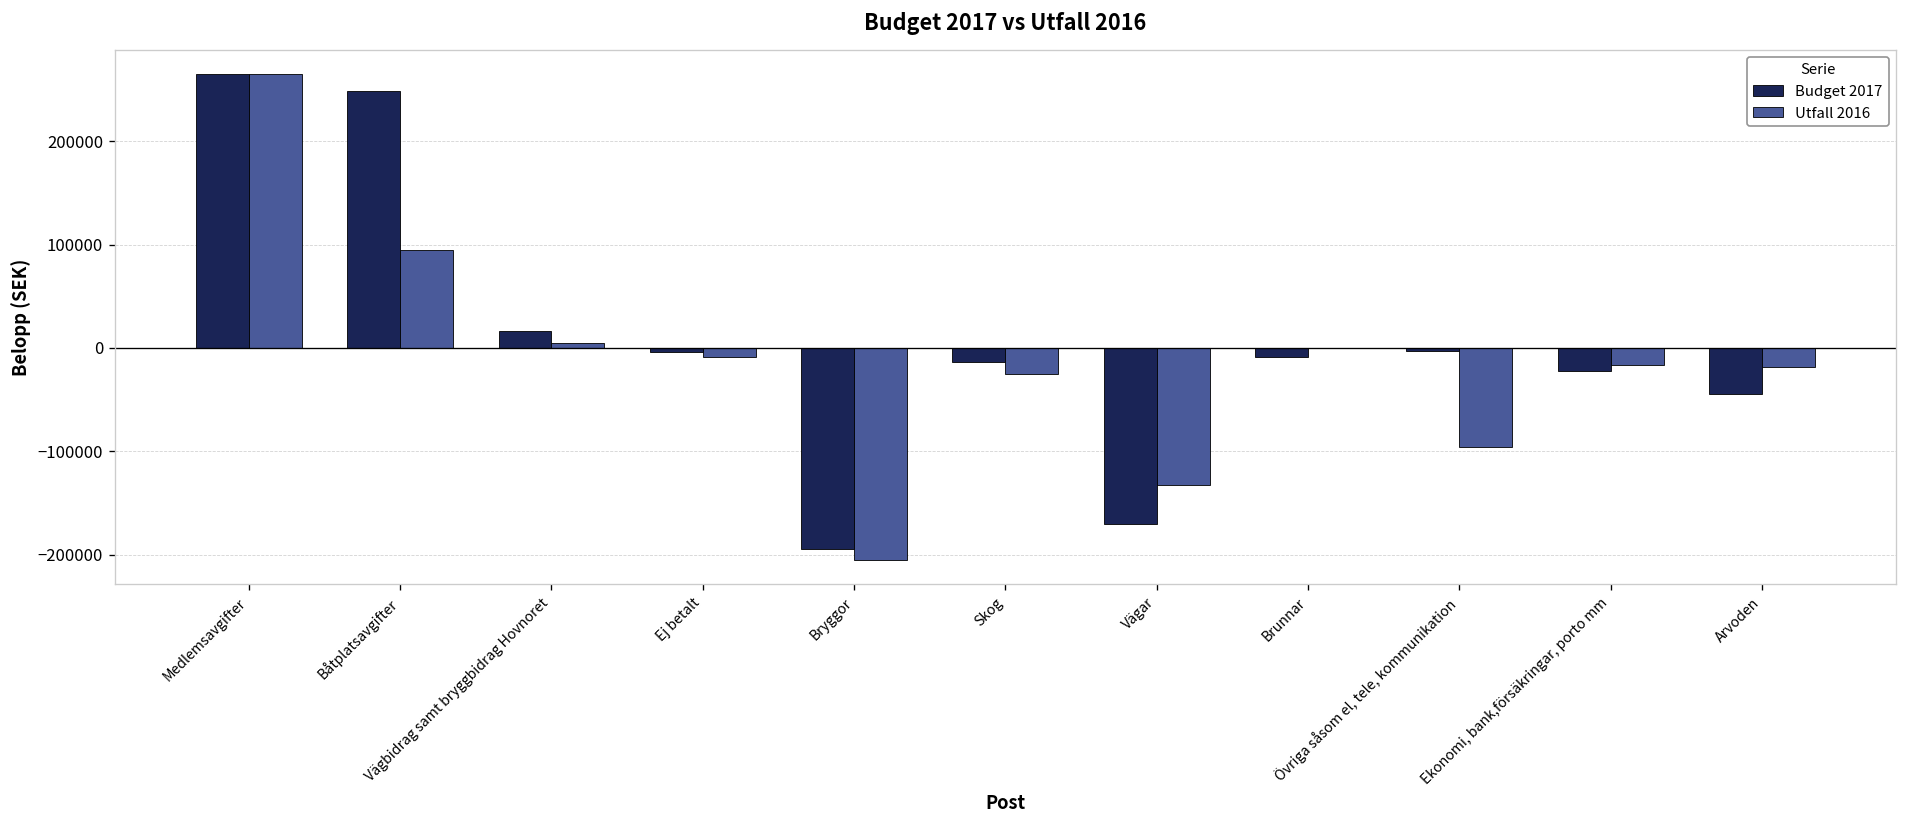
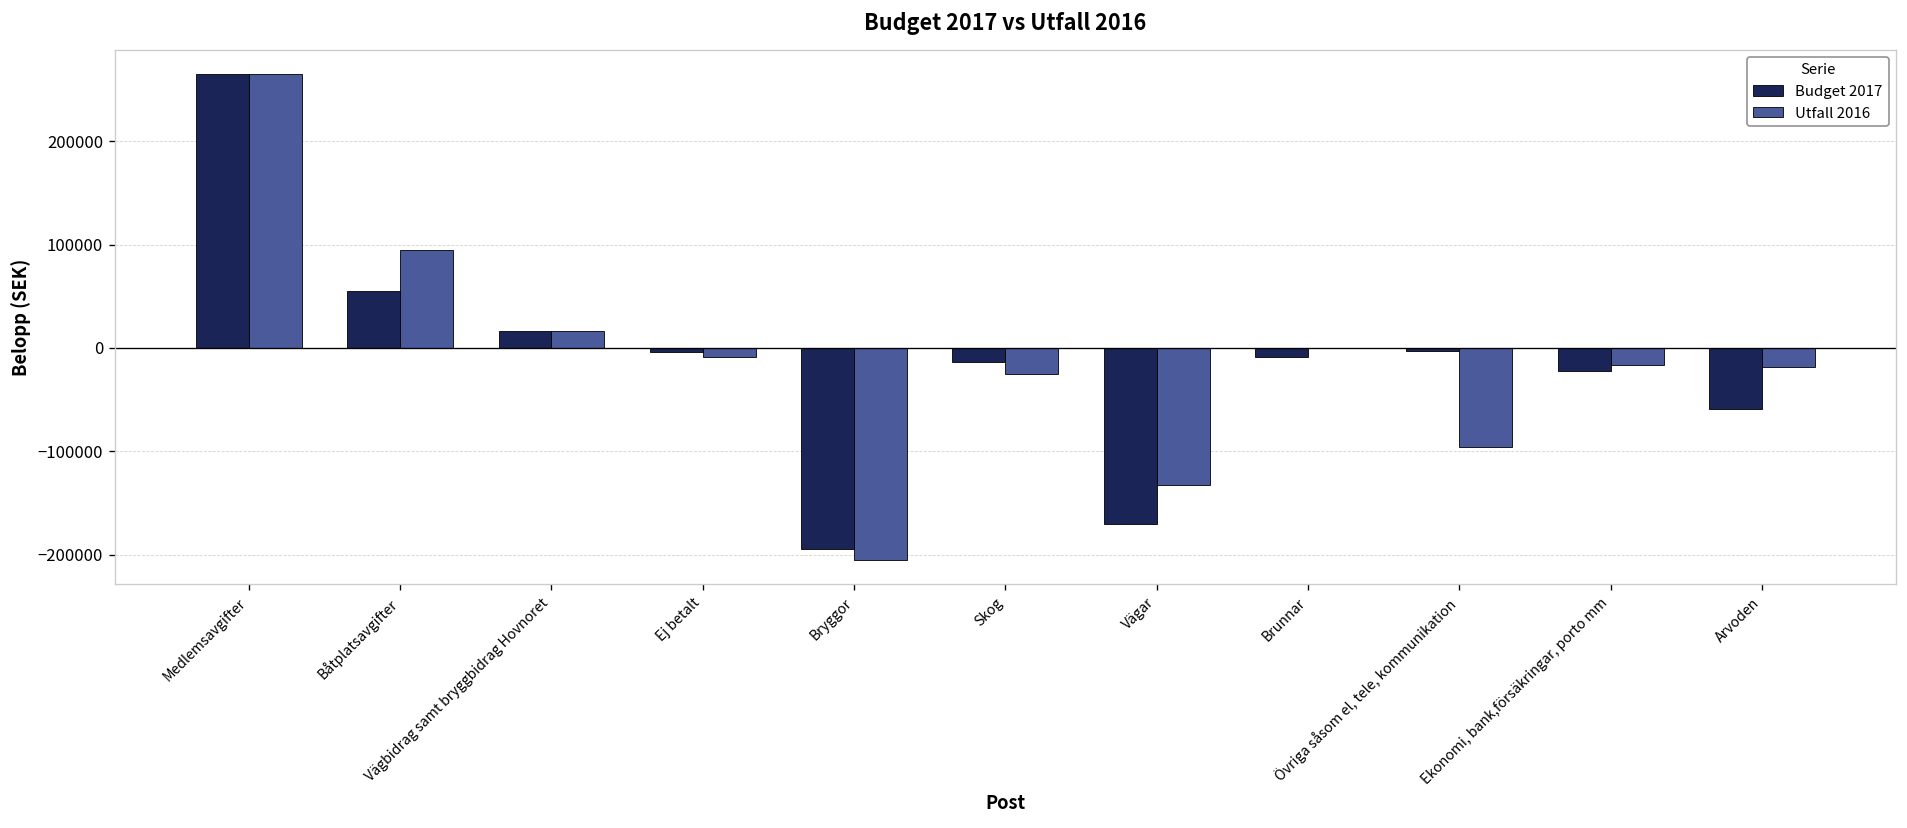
Budget 2017, Båtplatsavgifter: 250000 -> 60000
Utfall 2016, Vägbidrag samt bryggbidrag Hovnoret: 10000 -> 20000
Budget 2017, Arvoden: -40000 -> -60000
